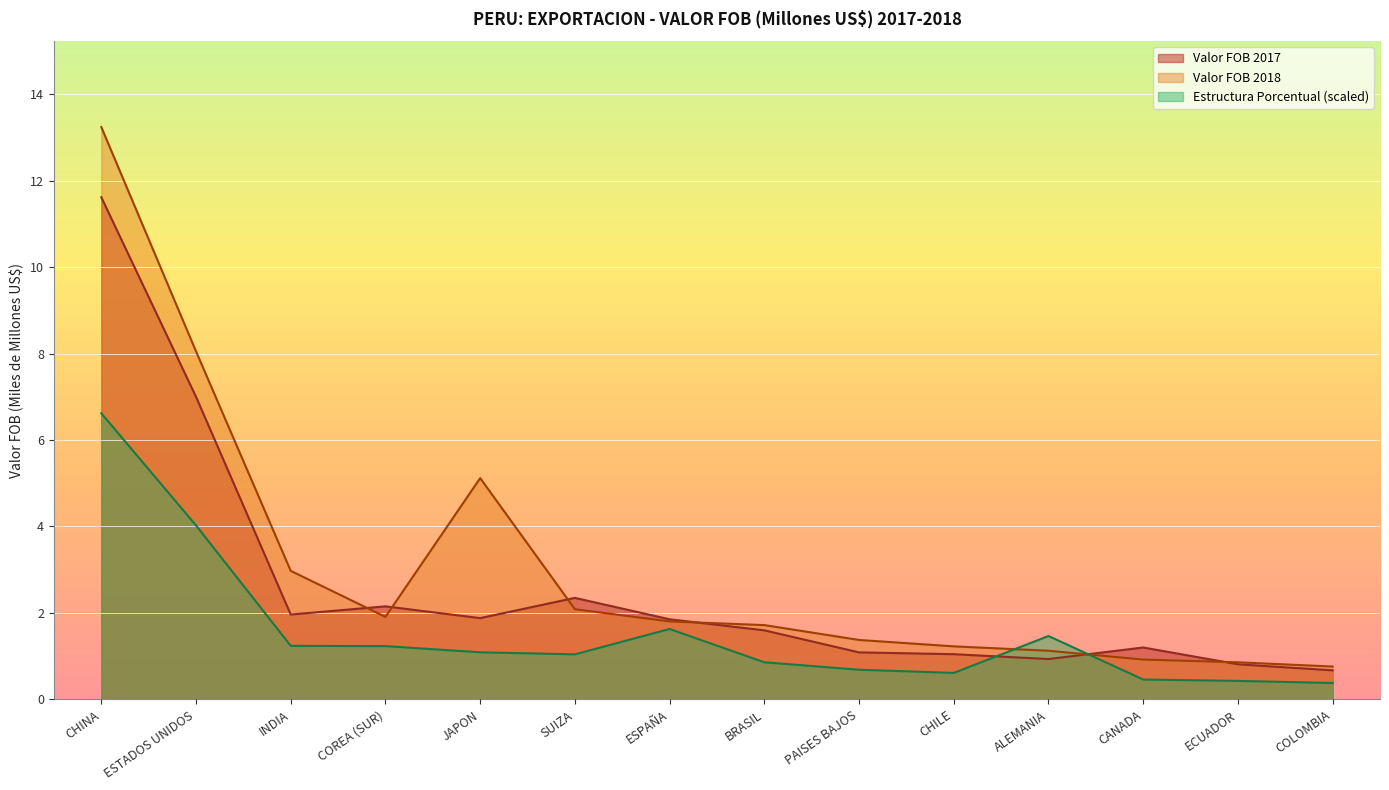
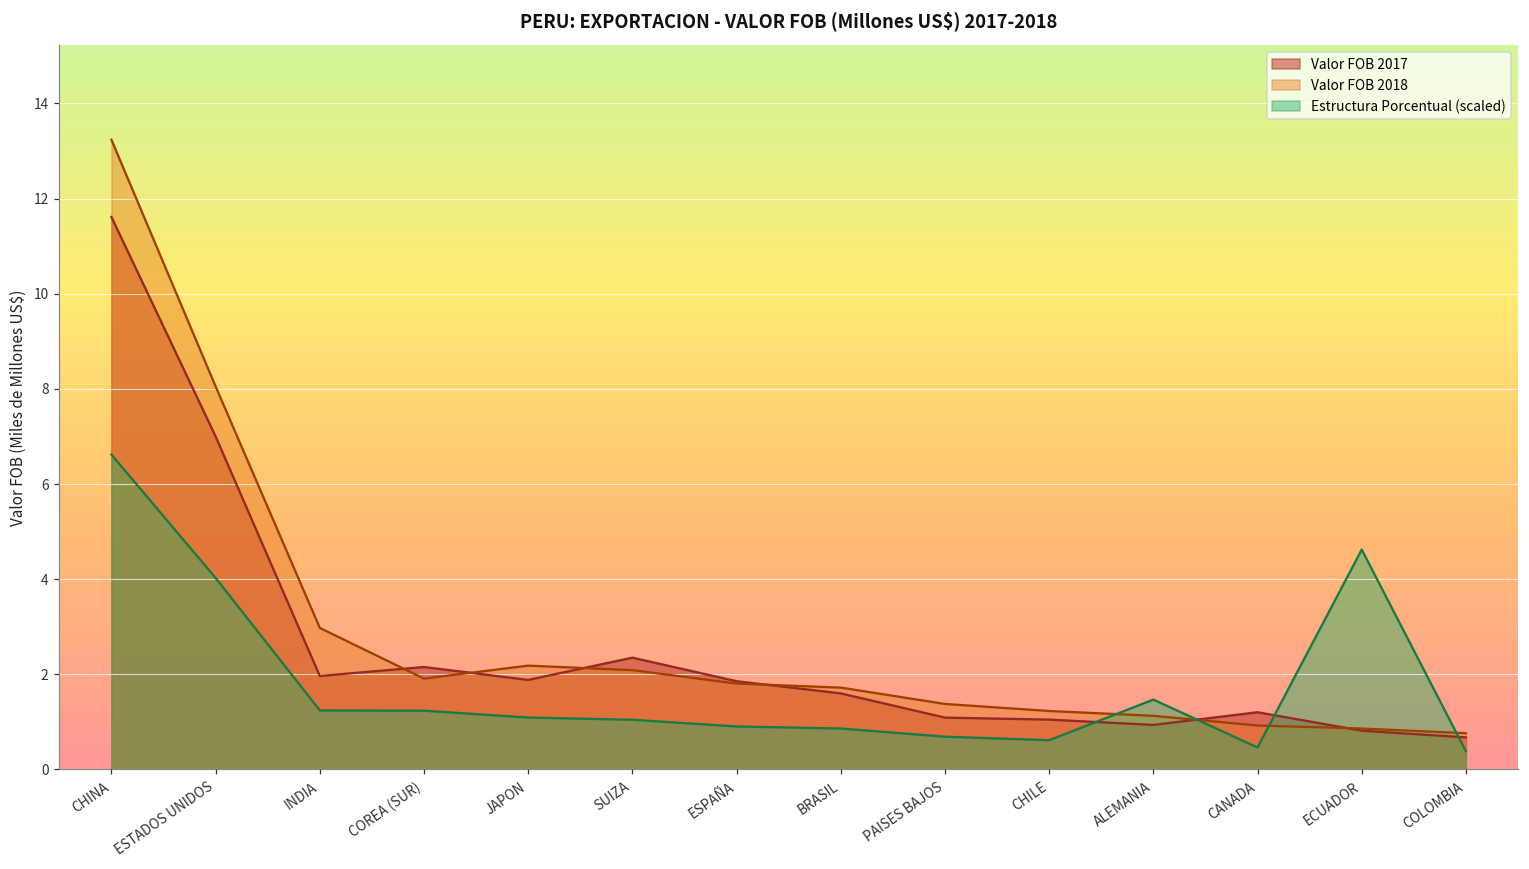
Valor FOB 2018, JAPON: 5.1 -> 2.2
Estructura Porcentual (scaled), ESPAÑA: 1.6 -> 0.9
Estructura Porcentual (scaled), ECUADOR: 0.4 -> 4.6
